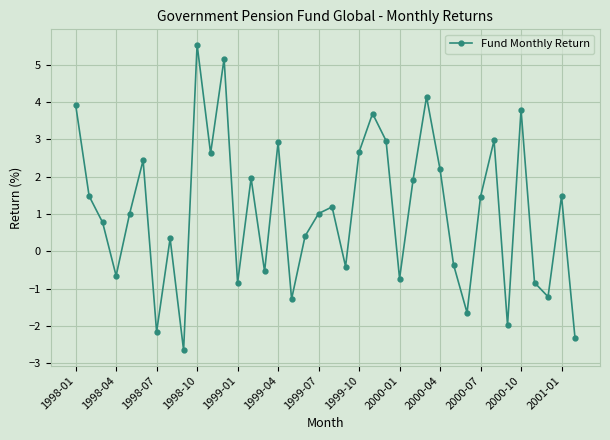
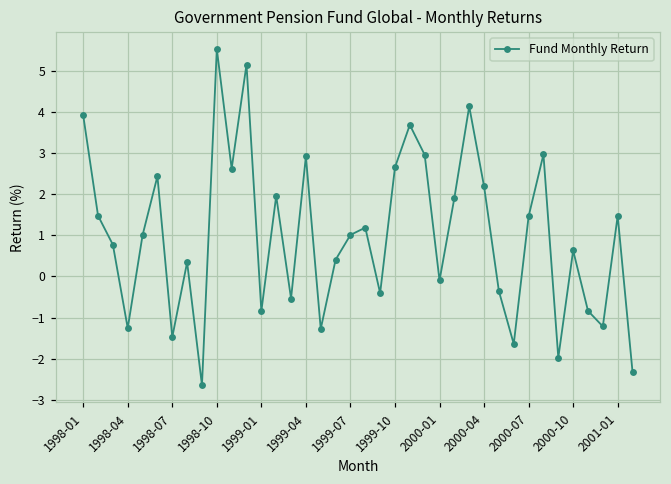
1998-04: -0.7 -> -1.3
1998-07: -2.2 -> -1.5
2000-01: -0.7 -> -0.1
2000-10: 3.8 -> 0.6
